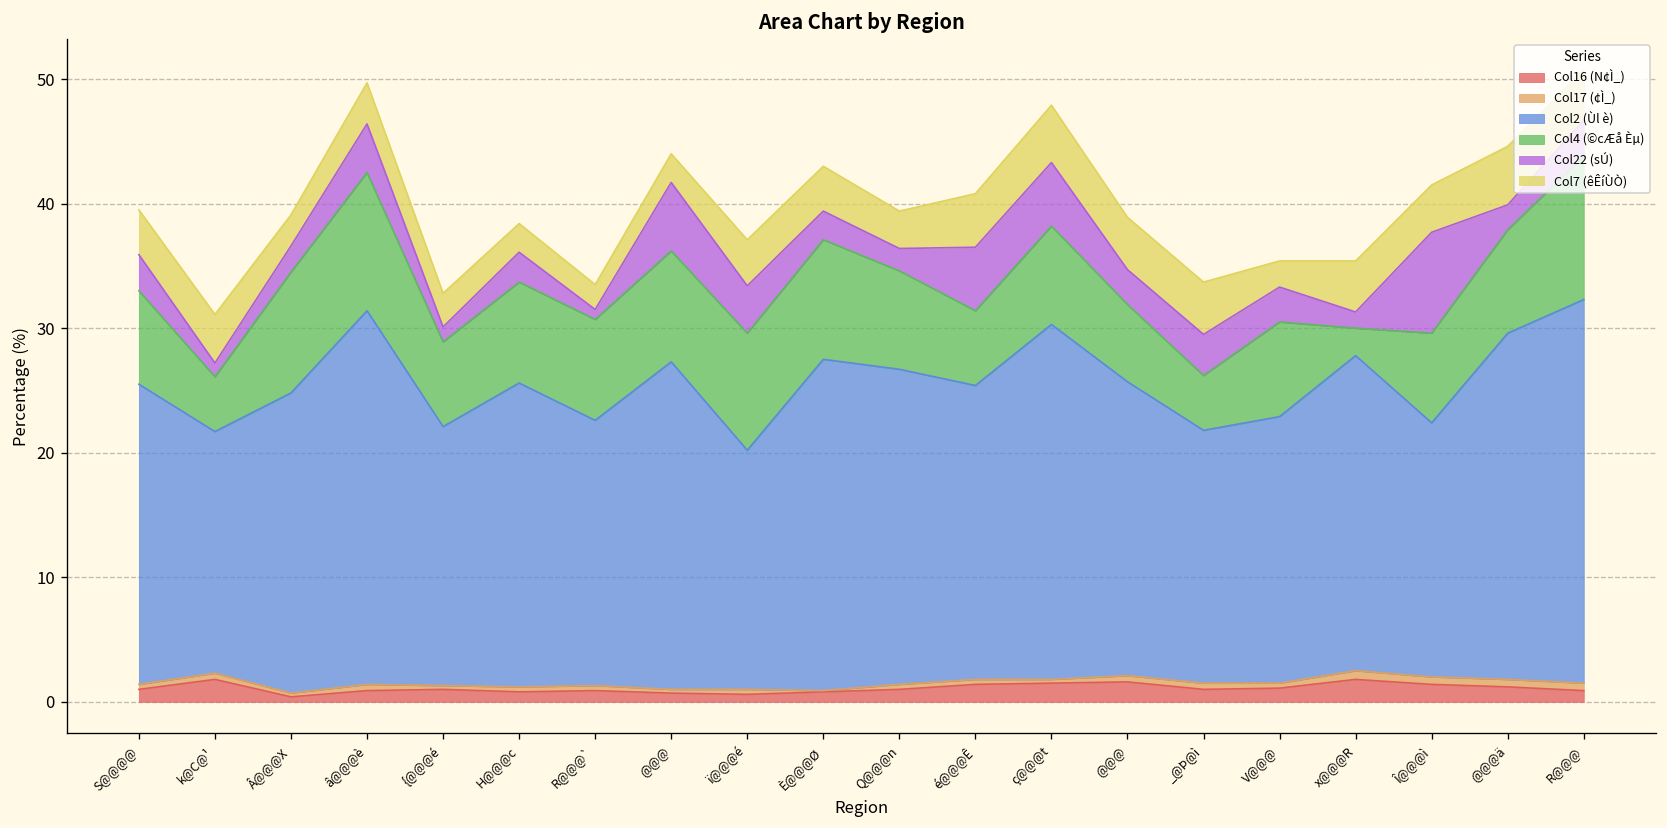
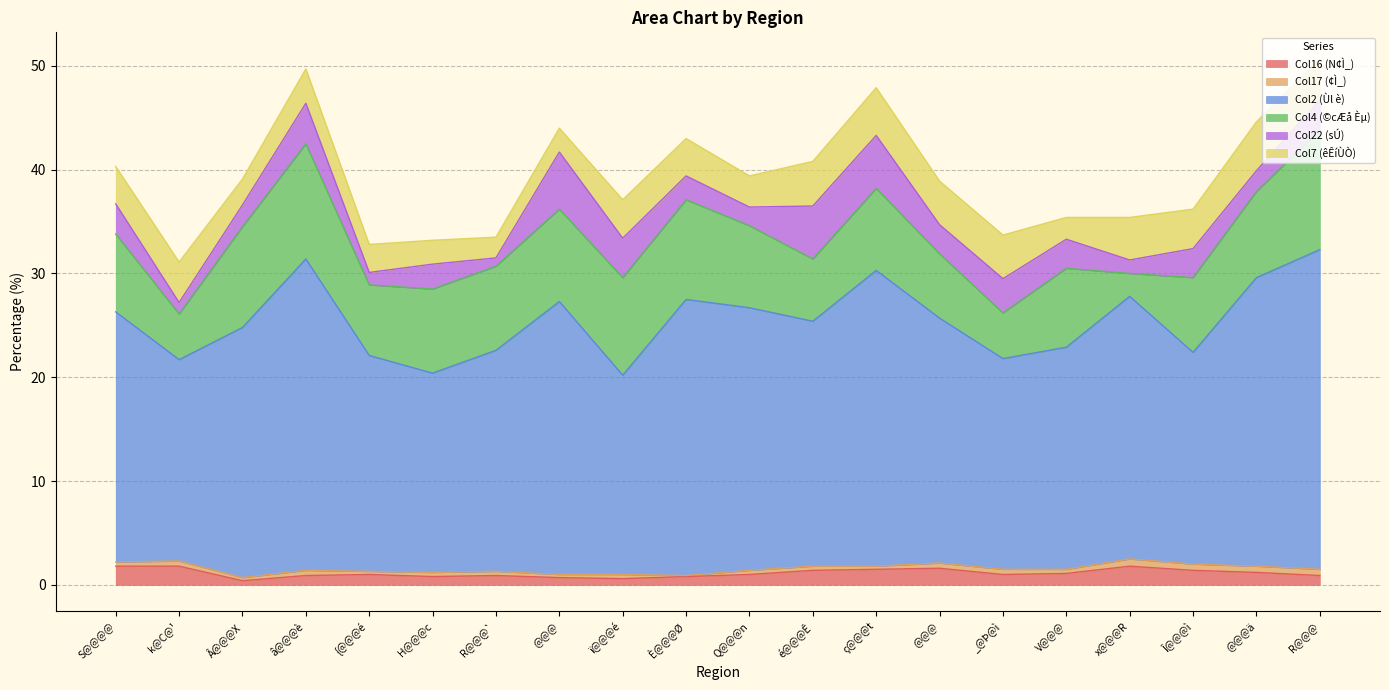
Col16 (N¢Ì_), S@@@@: 1.0 -> 1.8
Col2 (Ùl è), H@@@c: 24.4 -> 19.2
Col22 (sÚ), Î@@@ì: 8.1 -> 2.8
